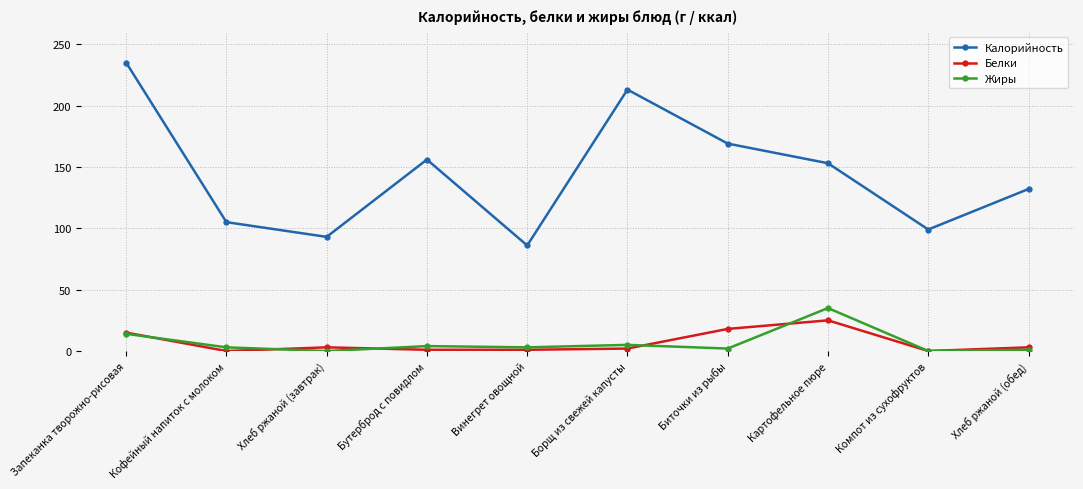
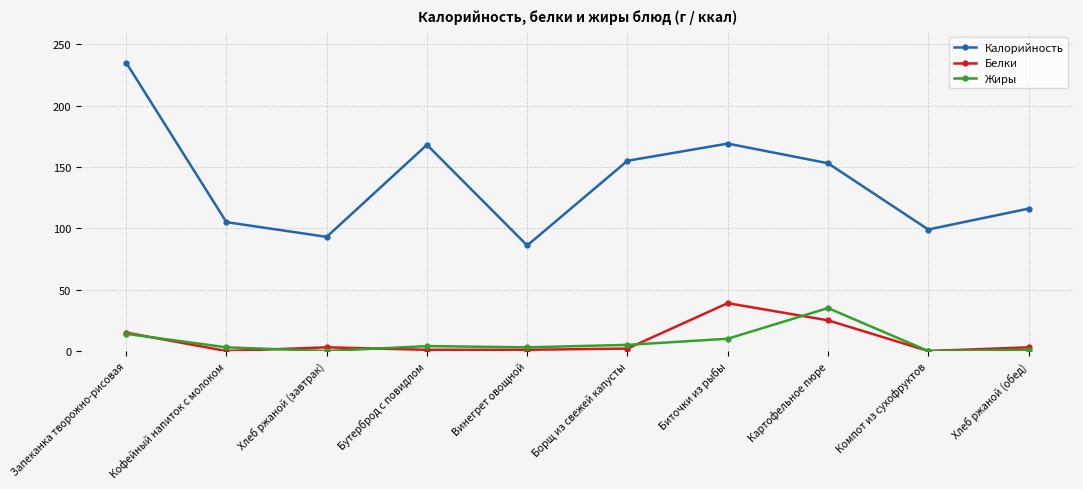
Калорийность, Бутерброд с повидлом: 156 -> 168
Калорийность, Борщ из свежей капусты: 213 -> 155
Белки, Биточки из рыбы: 18 -> 39
Жиры, Биточки из рыбы: 2 -> 10
Калорийность, Хлеб ржаной (обед): 132 -> 116
